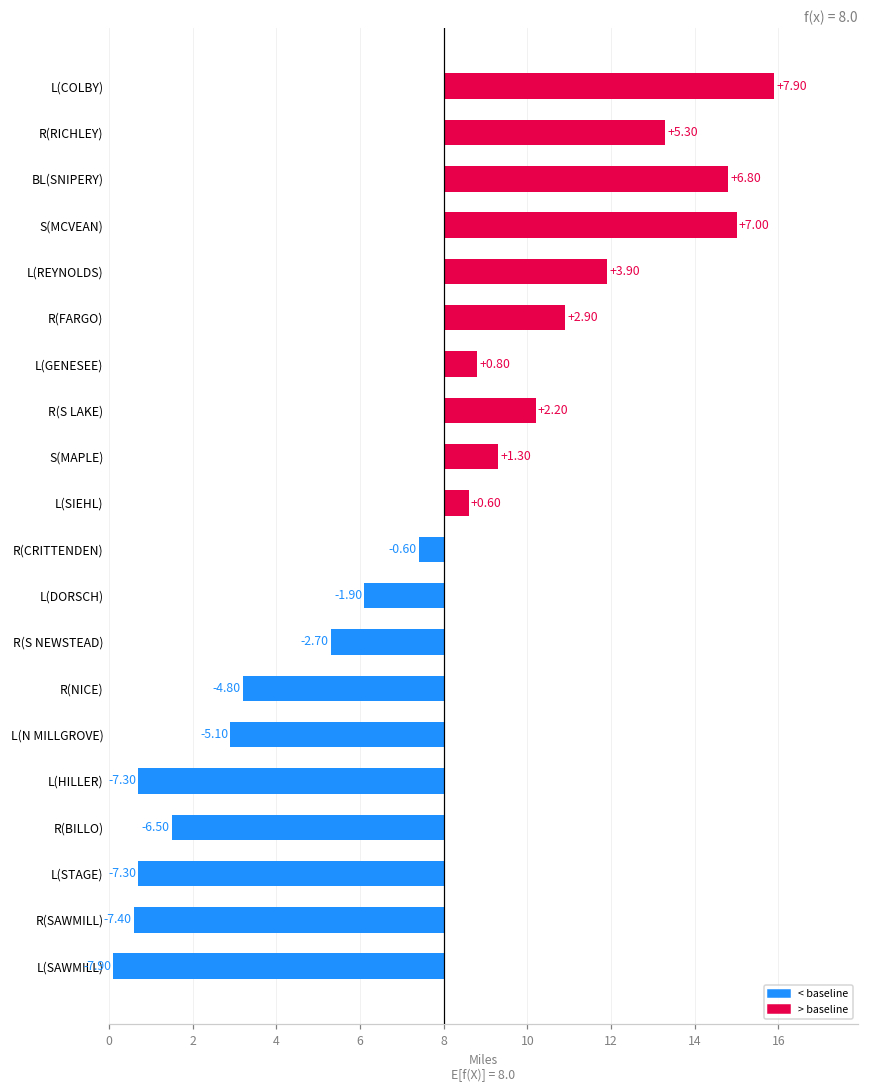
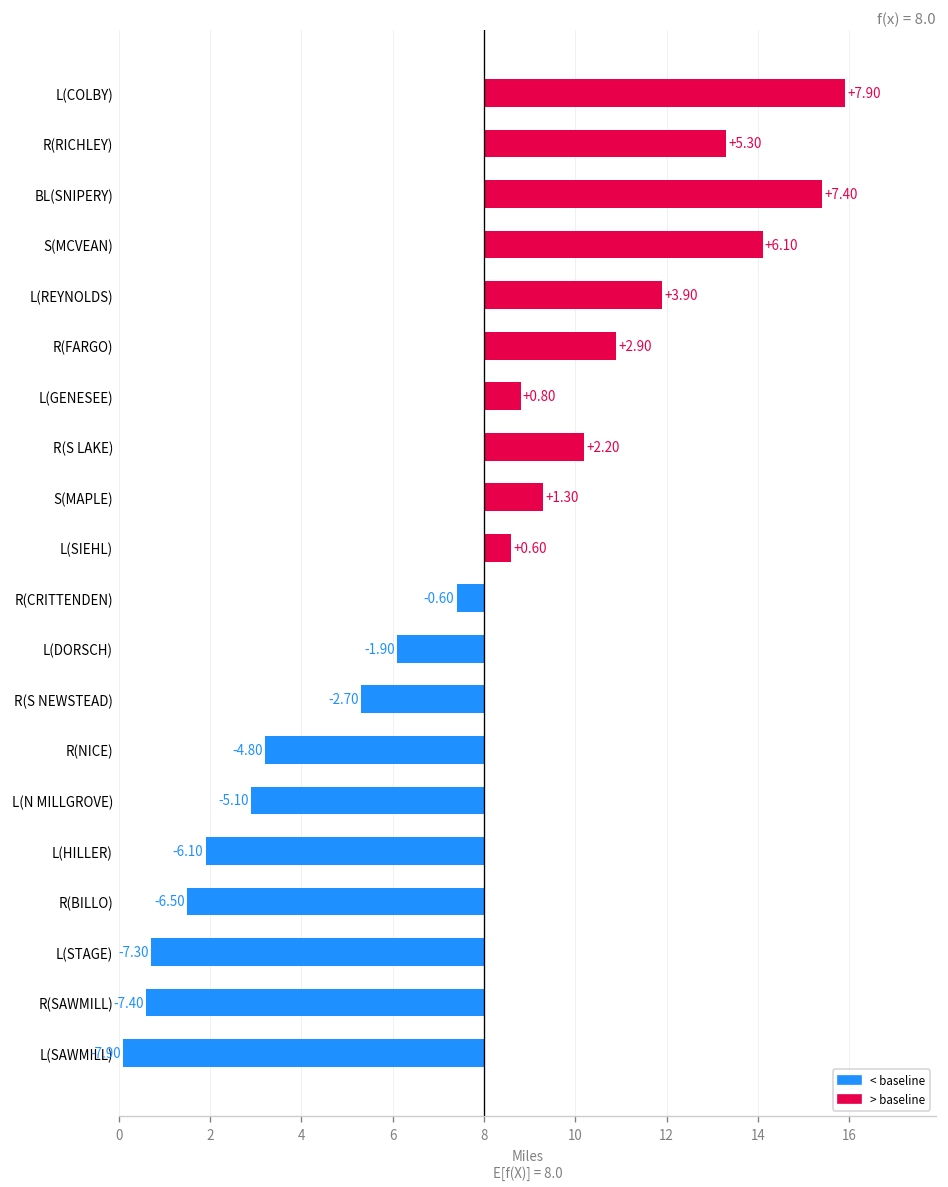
BL(SNIPERY): +6.80 -> +7.40
S(MCVEAN): +7.00 -> +6.10
L(HILLER): -7.30 -> -6.10
